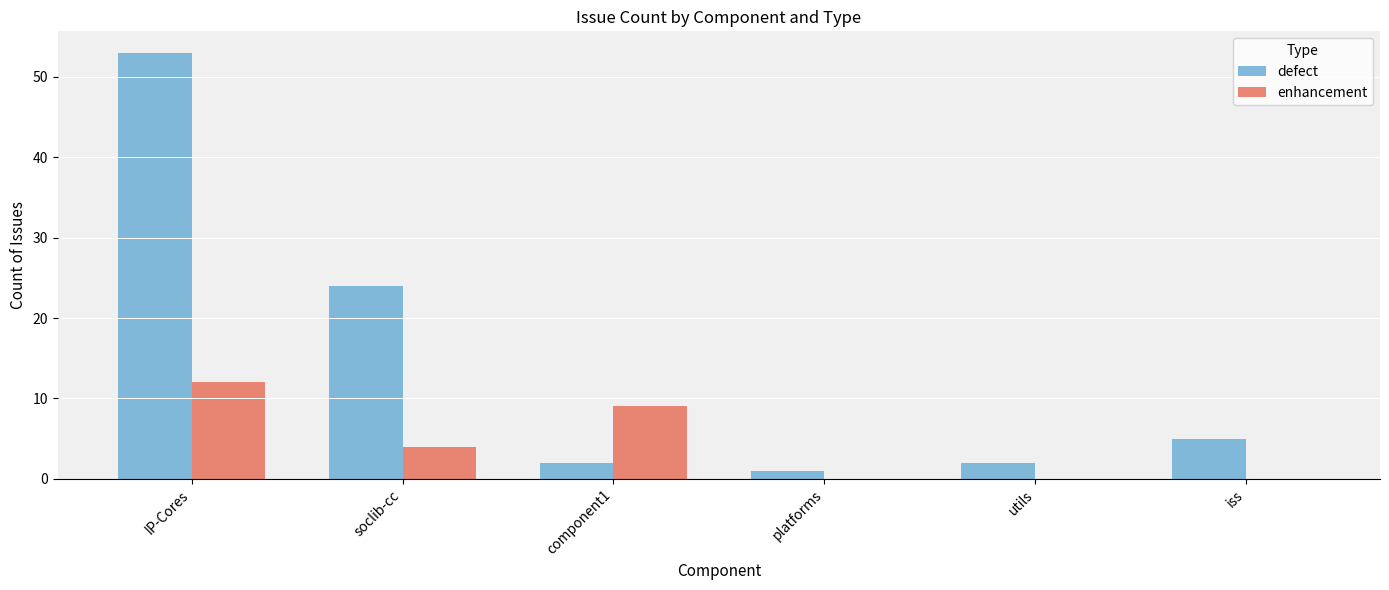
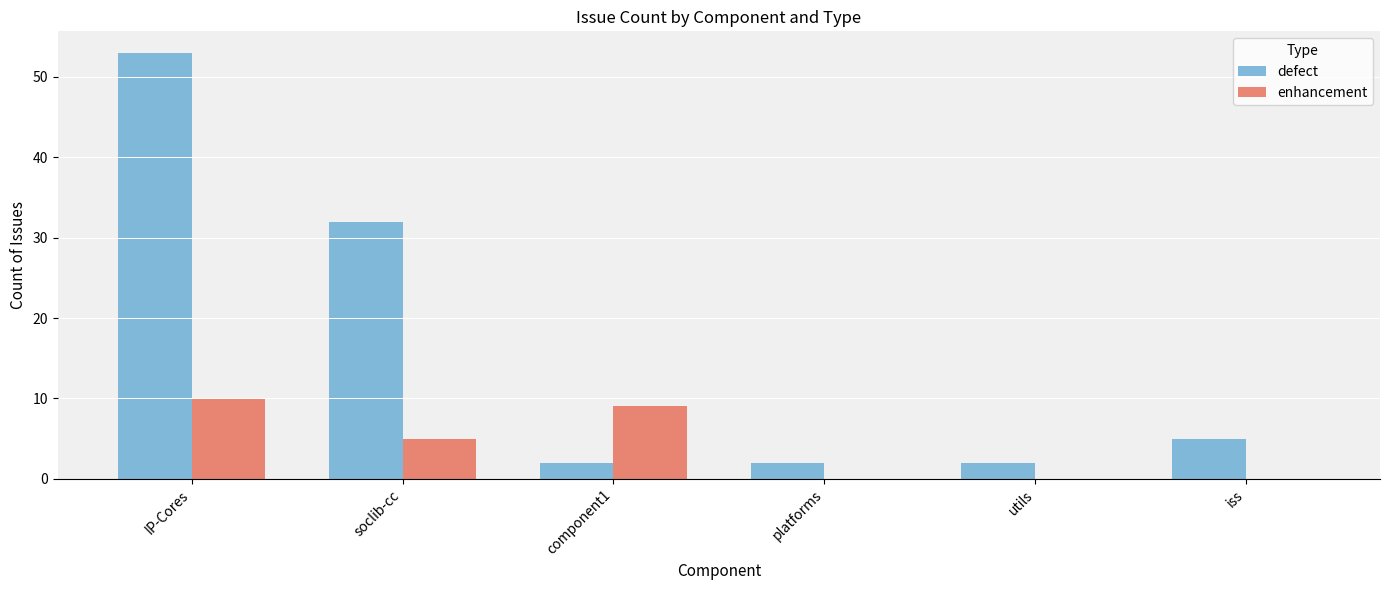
enhancement, IP-Cores: 12 -> 10
defect, soclib-cc: 24 -> 32
enhancement, soclib-cc: 4 -> 5
defect, platforms: 1 -> 2
